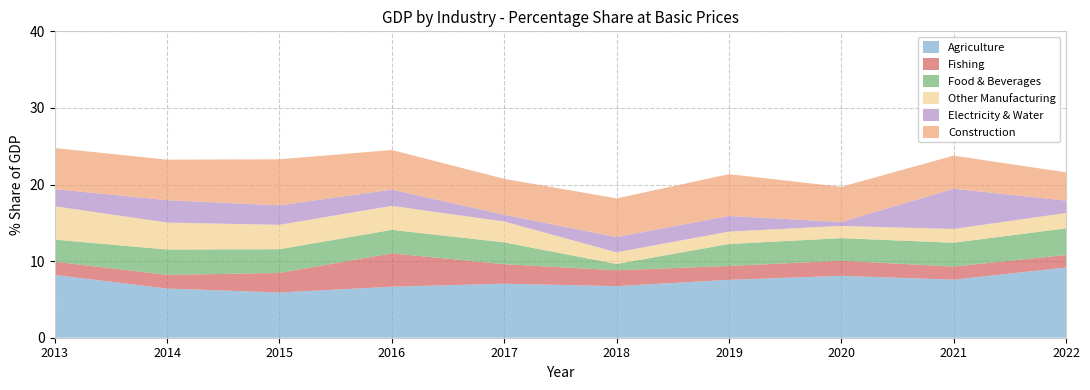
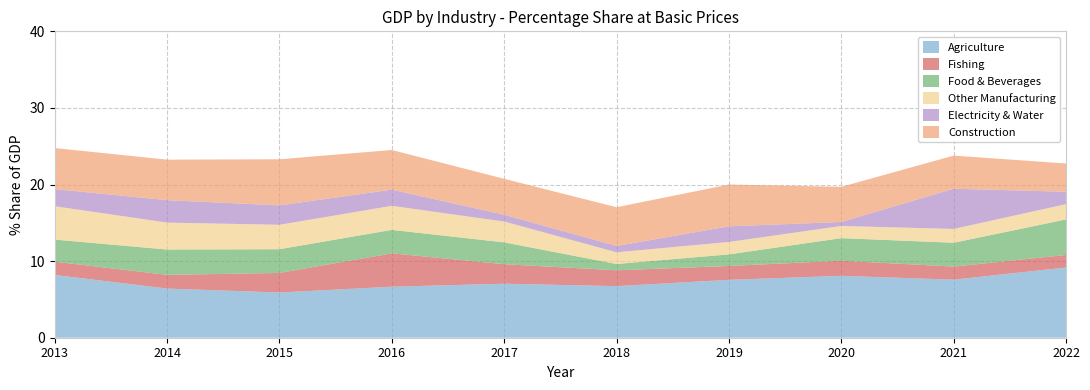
Electricity & Water, 2018: 2 -> 1
Food & Beverages, 2019: 3 -> 2
Food & Beverages, 2022: 3 -> 5
